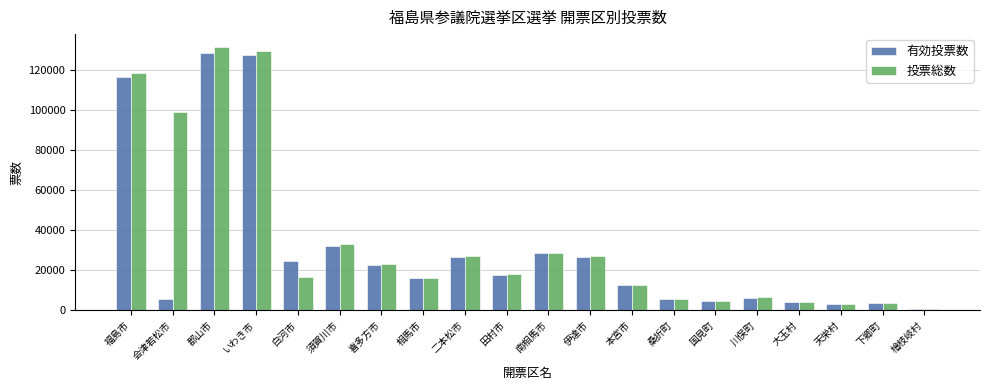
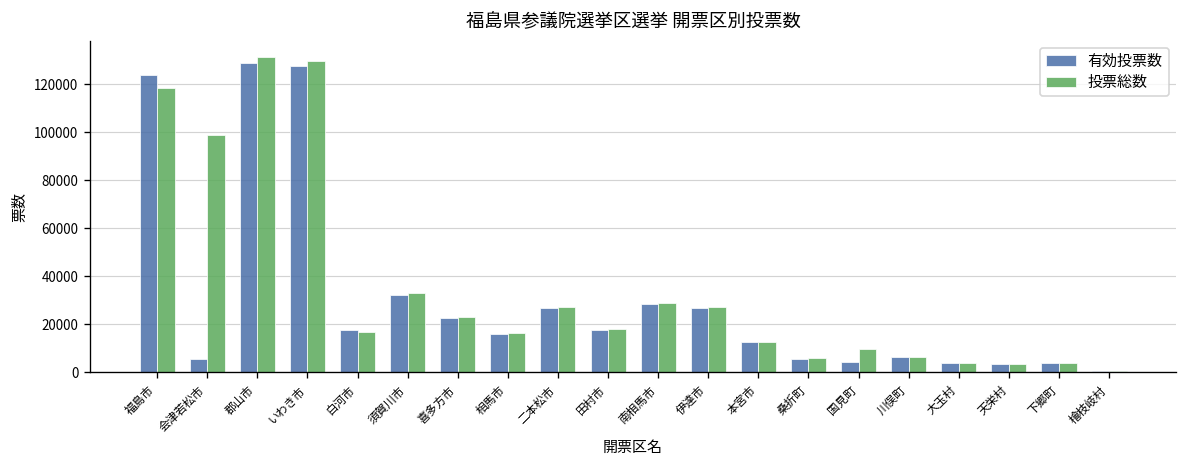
有効投票数, 福島市: 117000 -> 124000
有効投票数, 白河市: 25000 -> 18000
投票総数, 国見町: 5000 -> 10000
